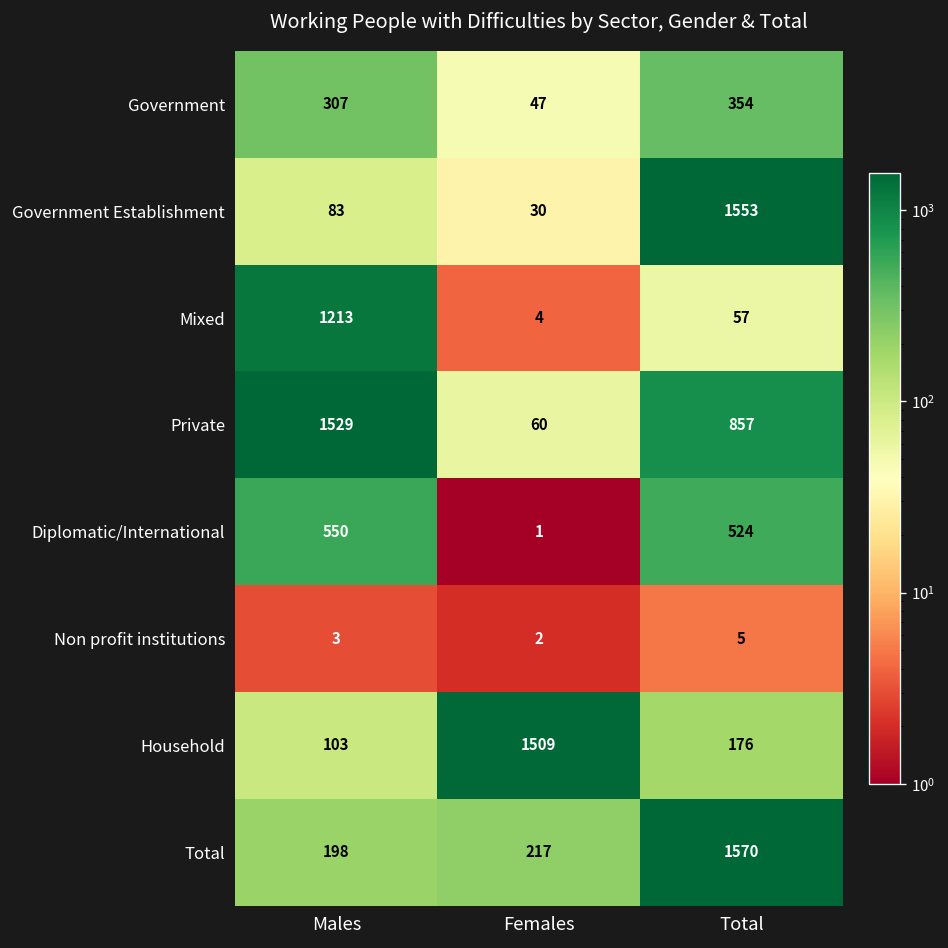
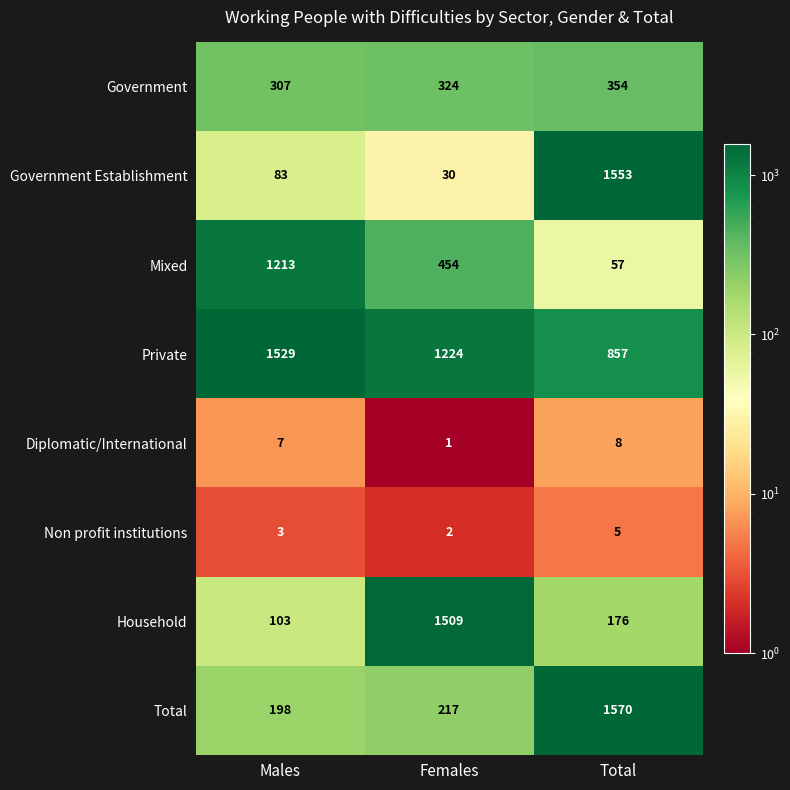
Government, Females: 47 -> 324
Mixed, Females: 4 -> 454
Private, Females: 60 -> 1224
Diplomatic/International, Males: 550 -> 7
Diplomatic/International, Total: 524 -> 8
